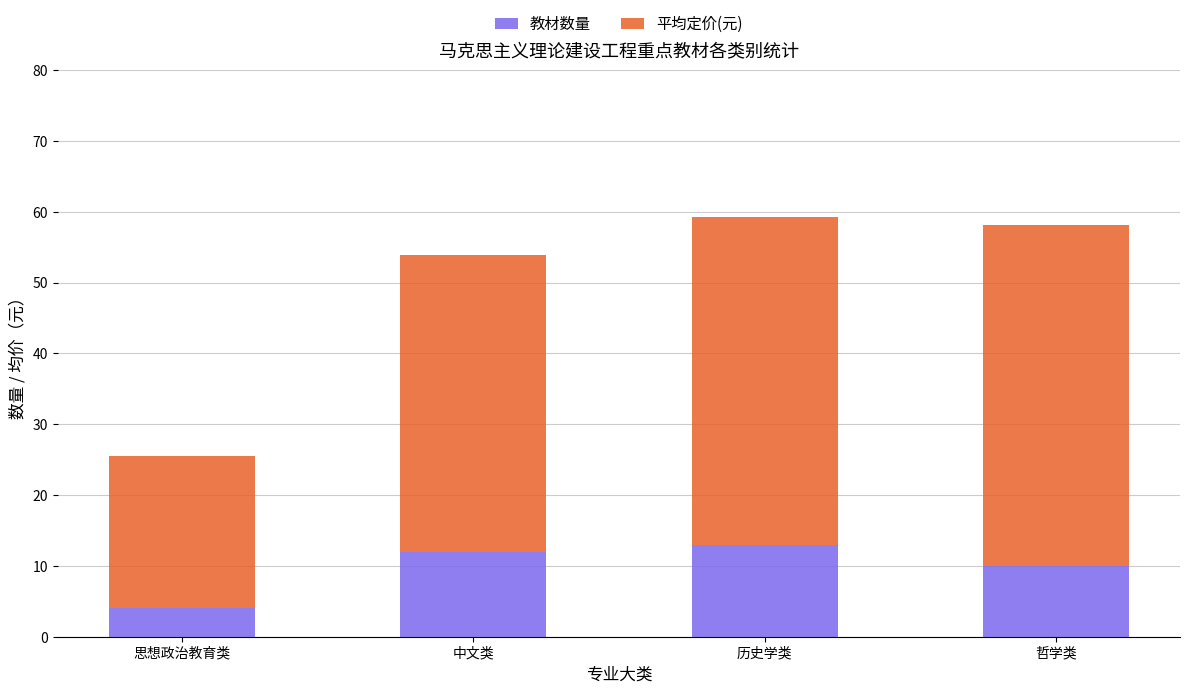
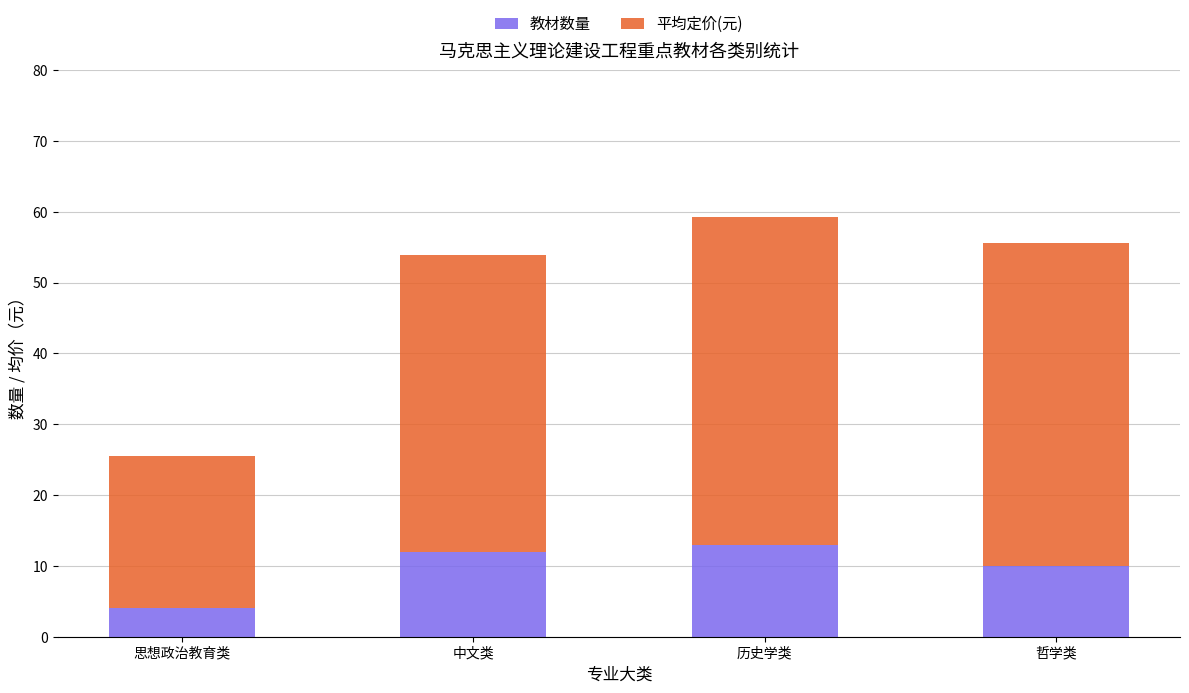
平均定价(元), 哲学类: 48 -> 46
